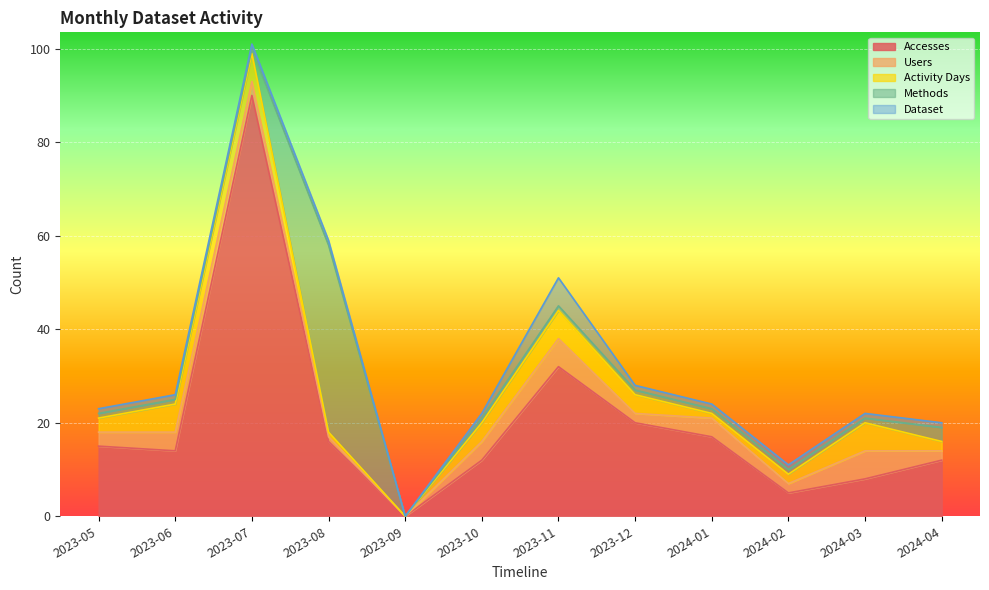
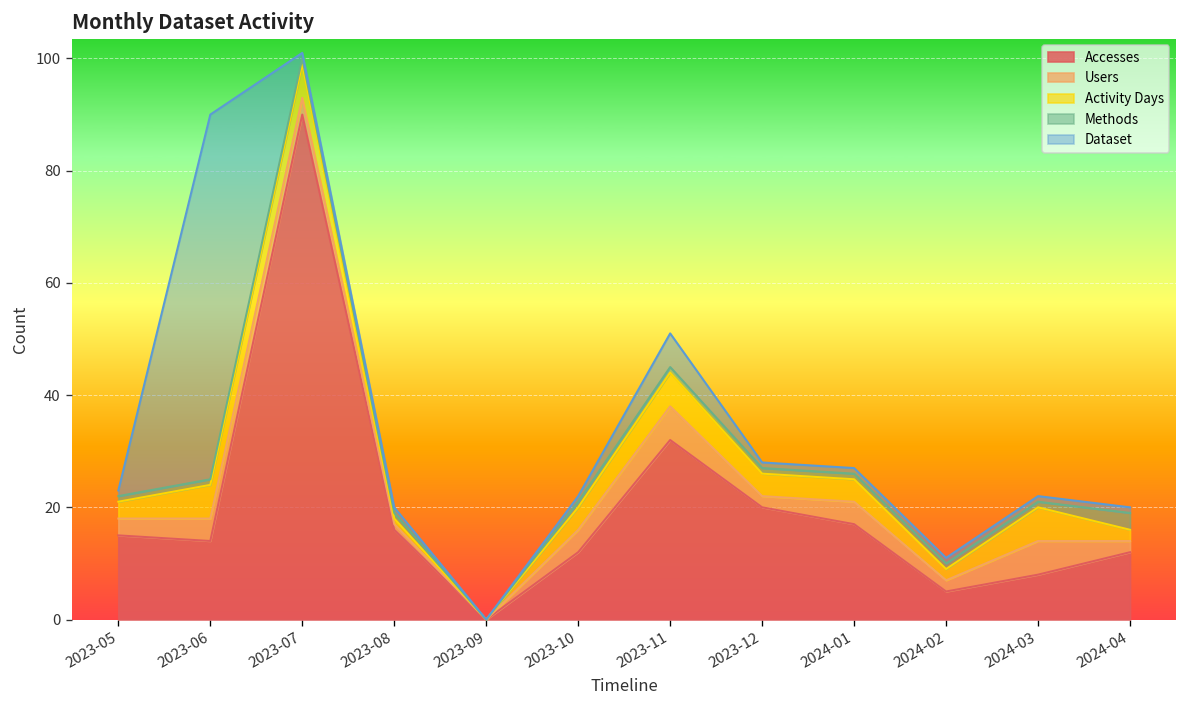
Dataset, 2023-06: 1 -> 65
Methods, 2023-08: 40 -> 1
Activity Days, 2024-01: 1 -> 4
